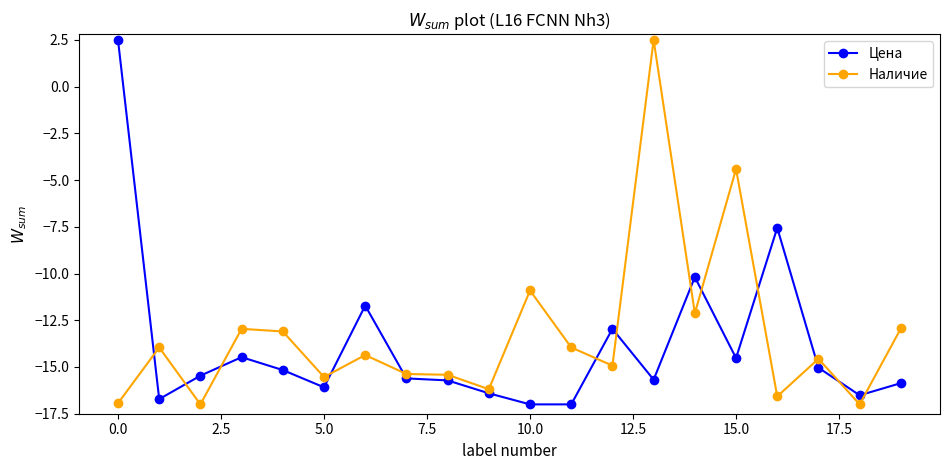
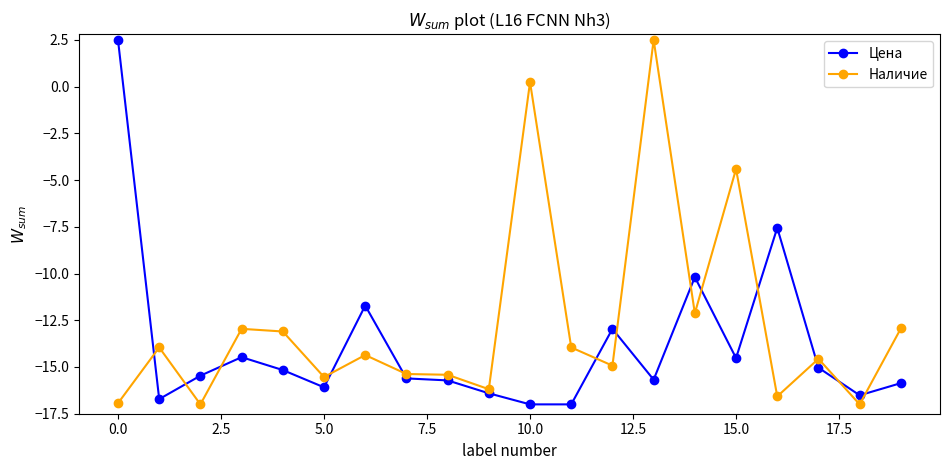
Наличие, 10.0: -10.9 -> 0.2
